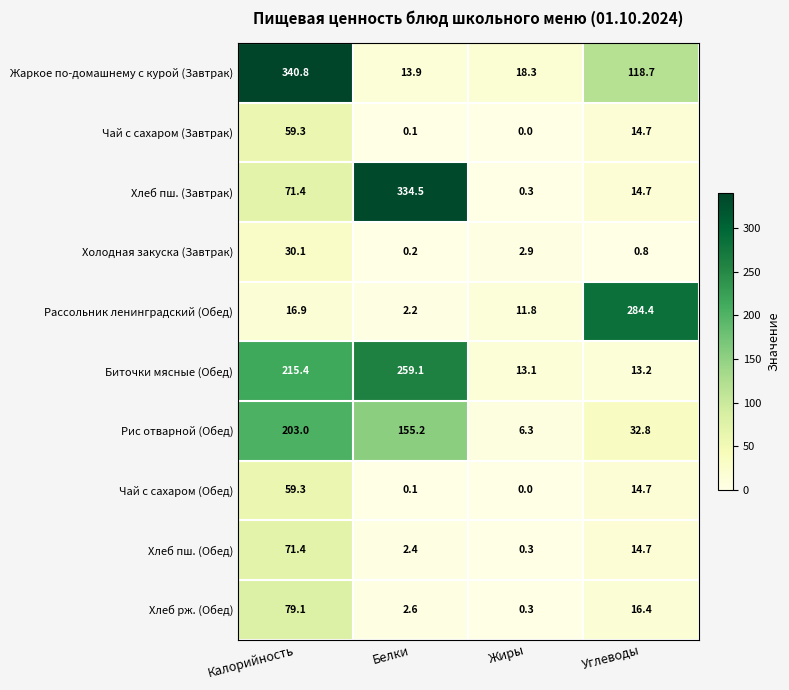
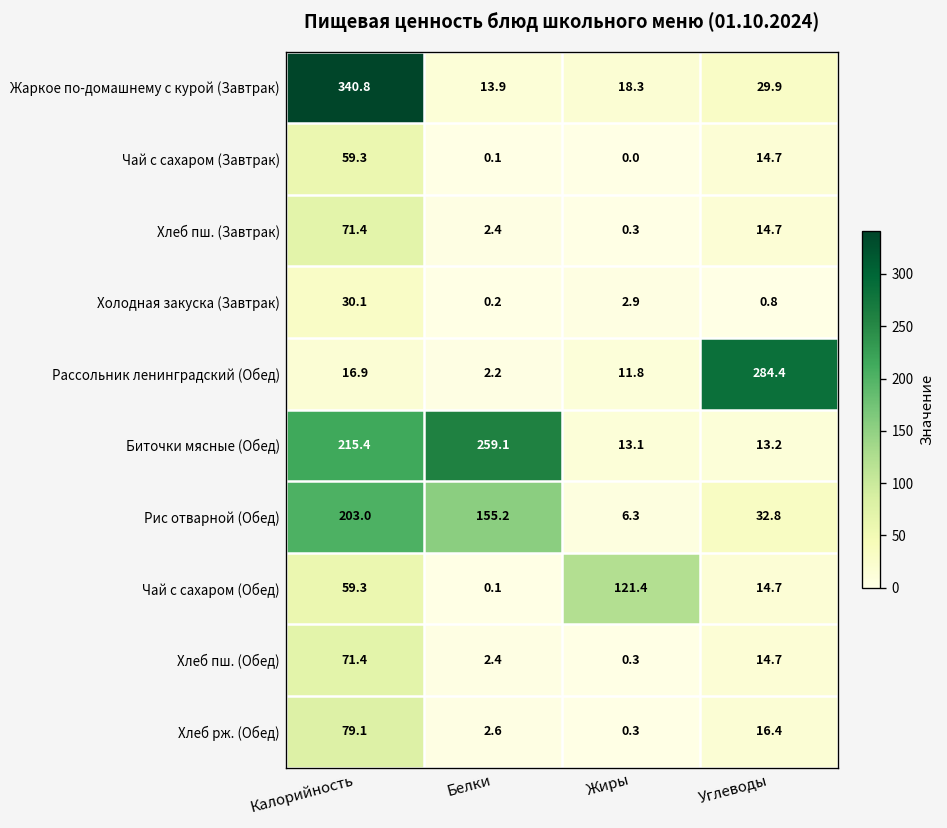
Жаркое по-домашнему с курой (Завтрак), Углеводы: 118.7 -> 29.9
Хлеб пш. (Завтрак), Белки: 334.5 -> 2.4
Чай с сахаром (Обед), Жиры: 0.0 -> 121.4
